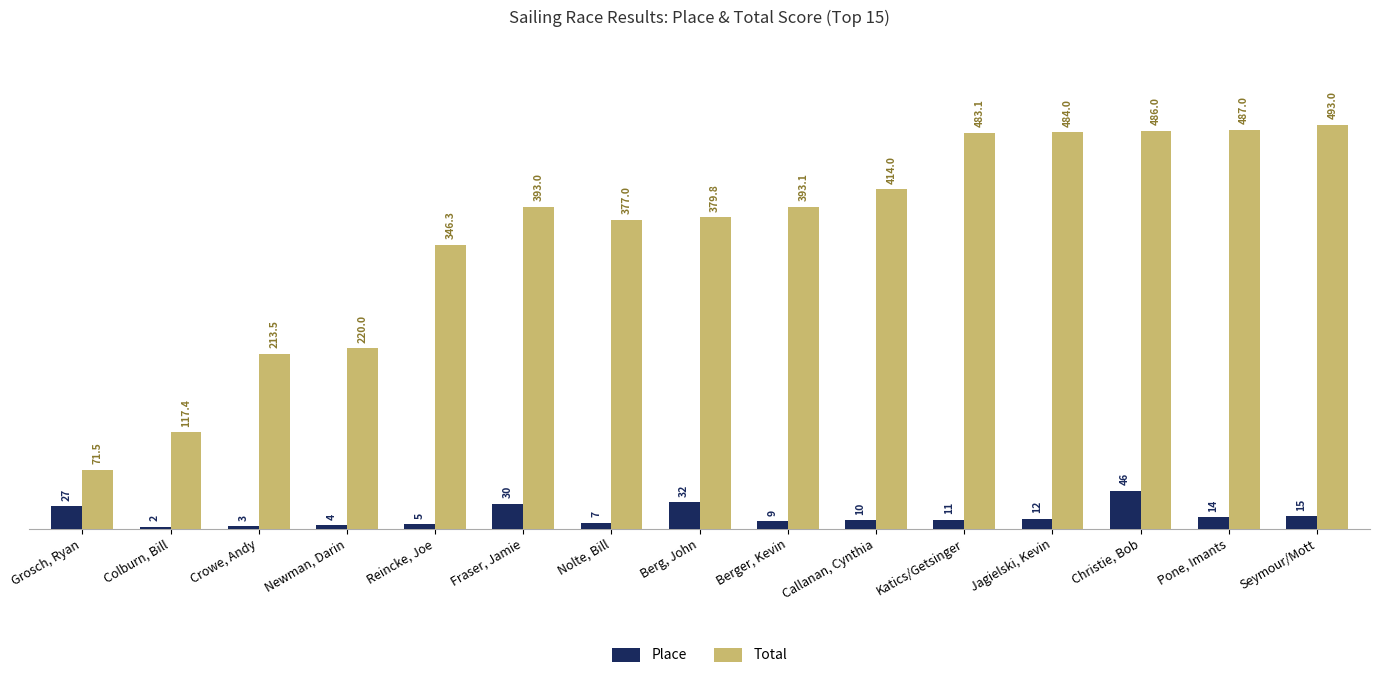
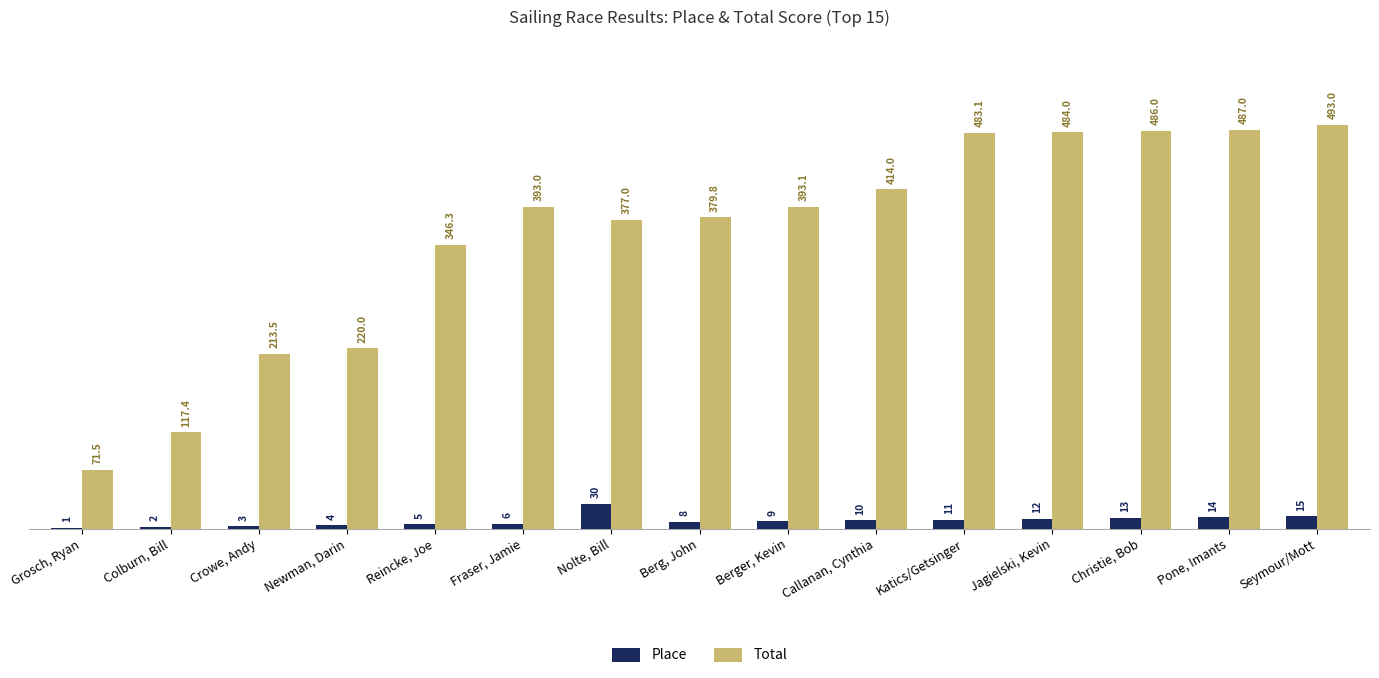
Place, Grosch, Ryan: 27 -> 1
Place, Fraser, Jamie: 30 -> 6
Place, Nolte, Bill: 7 -> 30
Place, Berg, John: 32 -> 8
Place, Christie, Bob: 46 -> 13
